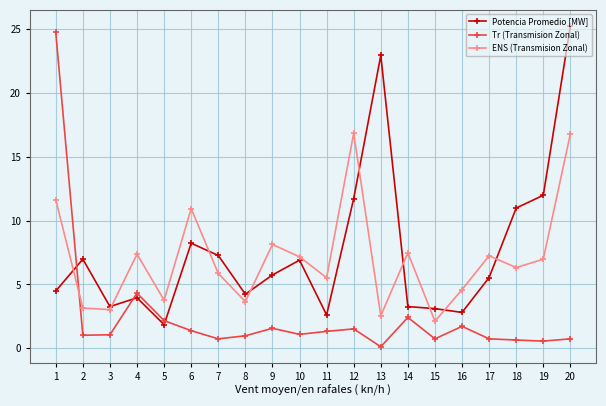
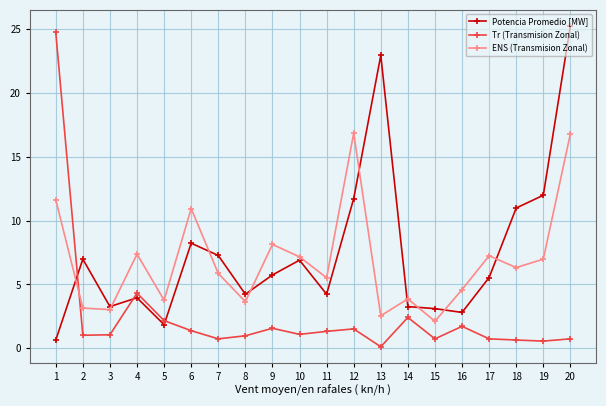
Potencia Promedio [MW], 1: 4.5 -> 0.6
Potencia Promedio [MW], 11: 2.6 -> 4.2
ENS (Transmision Zonal), 14: 7.5 -> 3.9
